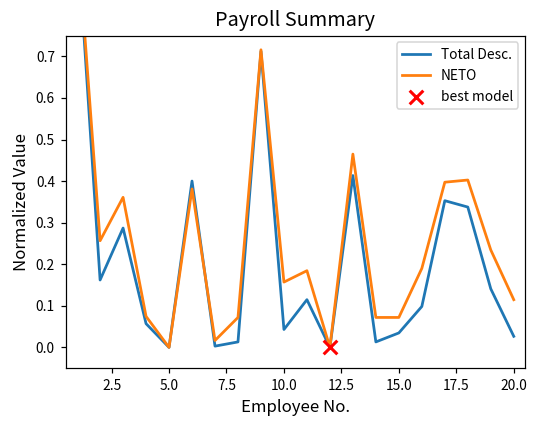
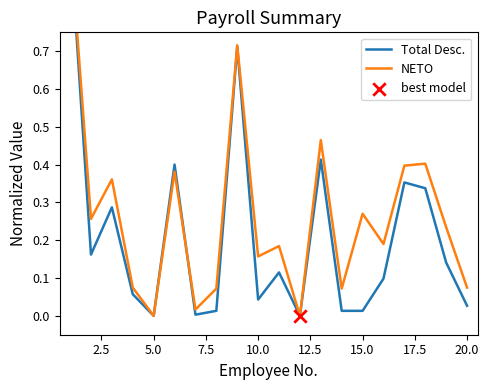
Total Desc., 15.0: 0.03 -> 0.01
NETO, 15.0: 0.07 -> 0.27
NETO, 20.0: 0.11 -> 0.07
